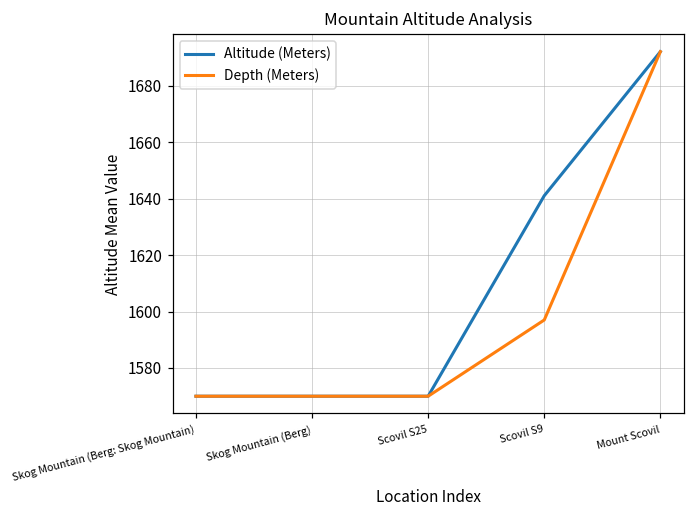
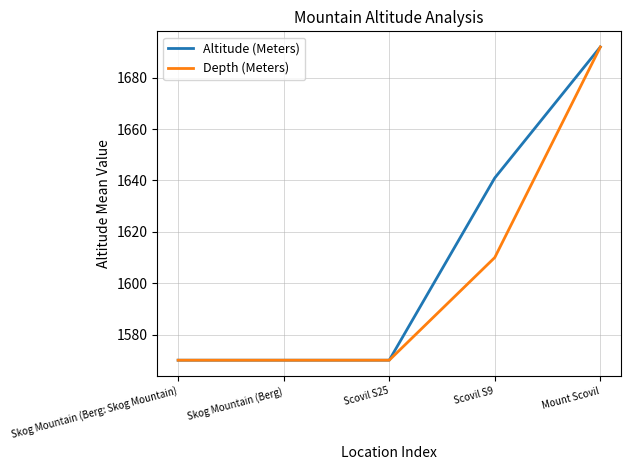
Depth (Meters), Scovil S9: 1597 -> 1610
